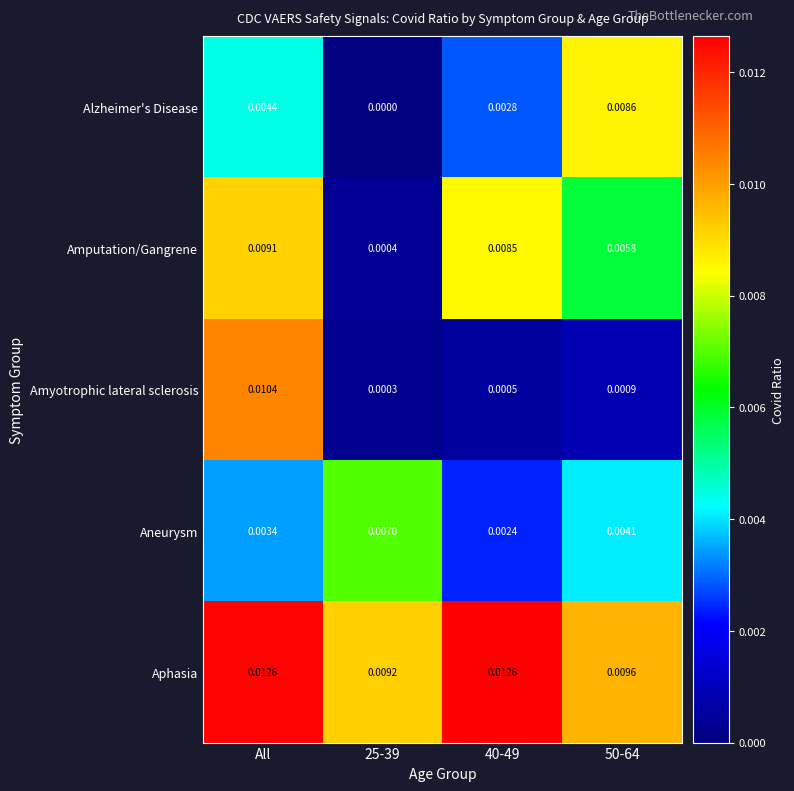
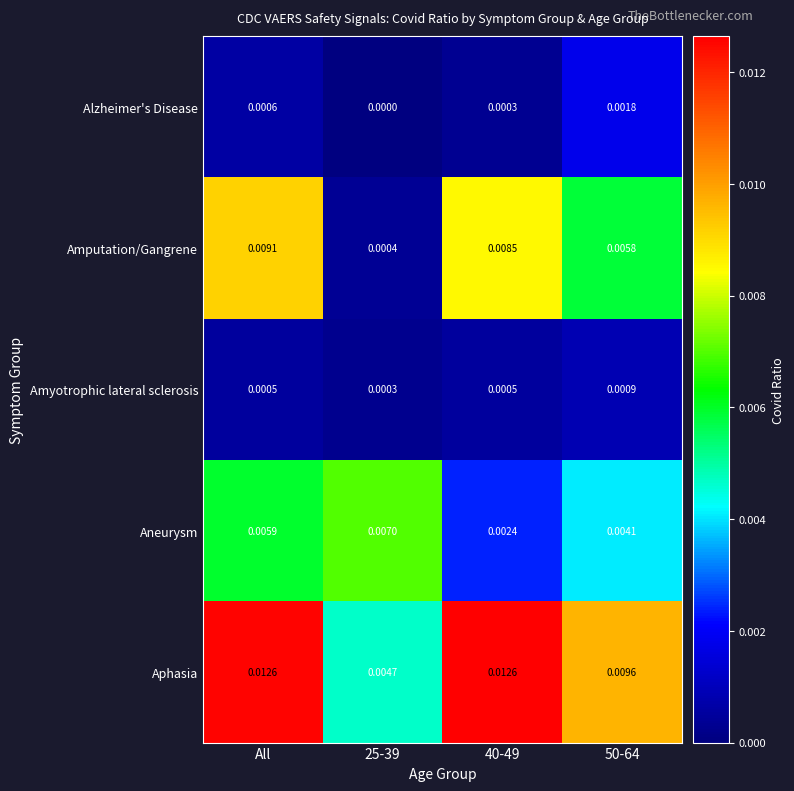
Alzheimer's Disease, All: 0.0044 -> 0.0006
Alzheimer's Disease, 40-49: 0.0028 -> 0.0003
Alzheimer's Disease, 50-64: 0.0086 -> 0.0018
Amyotrophic lateral sclerosis, All: 0.0104 -> 0.0005
Aneurysm, All: 0.0034 -> 0.0059
Aphasia, 25-39: 0.0092 -> 0.0047
